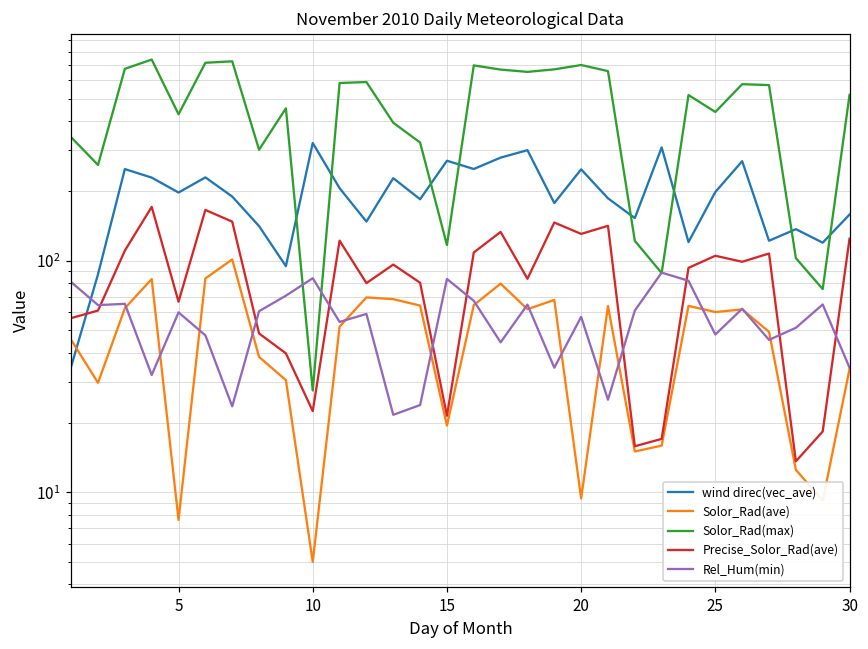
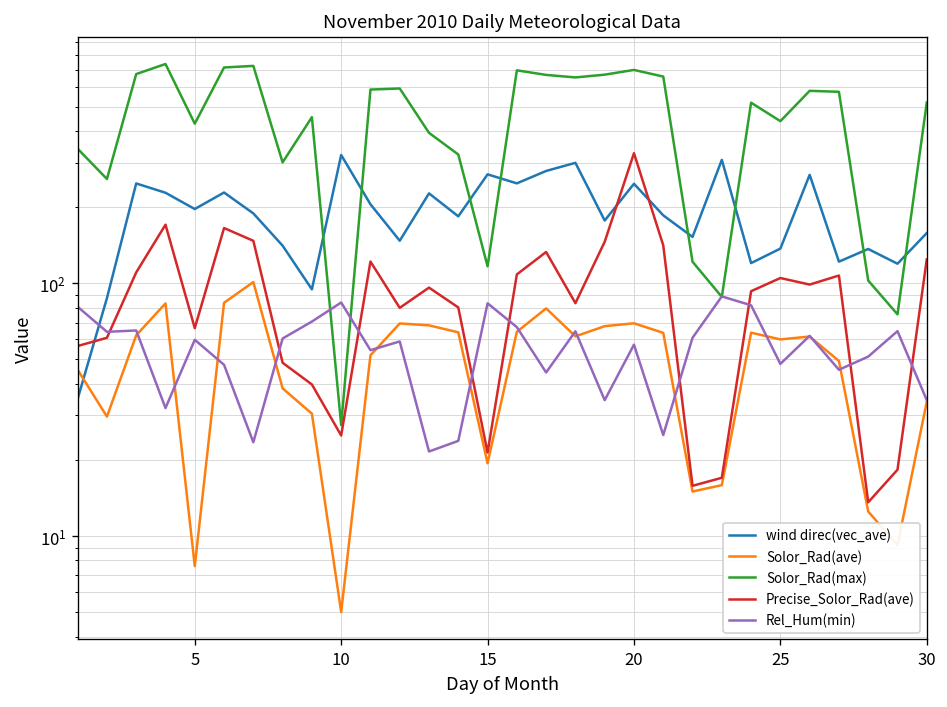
Precise_Solor_Rad(ave), 10: 22 -> 25
Solor_Rad(ave), 20: 9 -> 70
Precise_Solor_Rad(ave), 20: 130 -> 330
wind direc(vec_ave), 25: 200 -> 140
